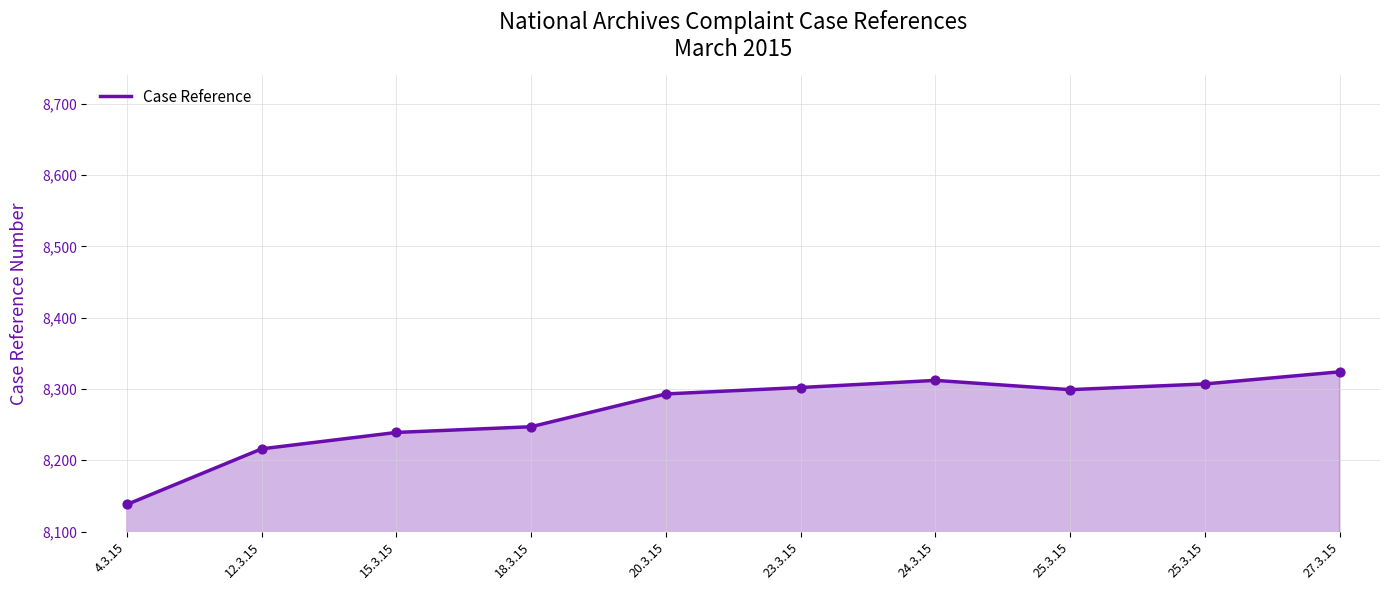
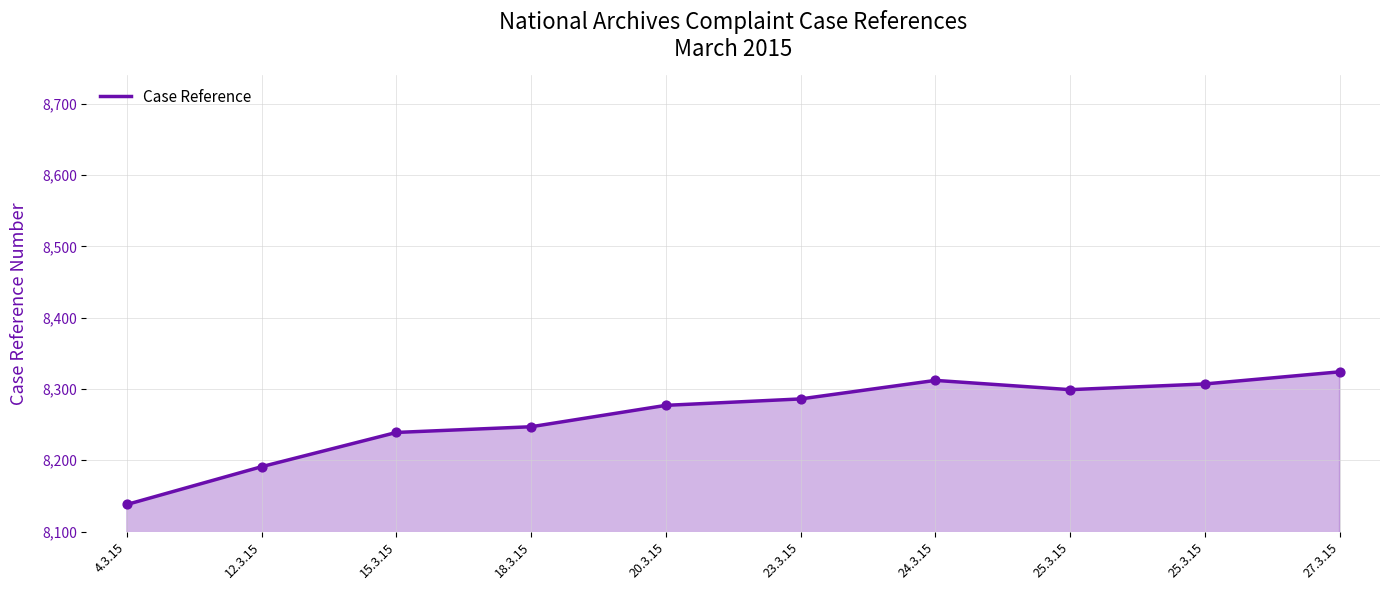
12.3.15: 8,220 -> 8,190
20.3.15: 8,290 -> 8,280
23.3.15: 8,300 -> 8,290
